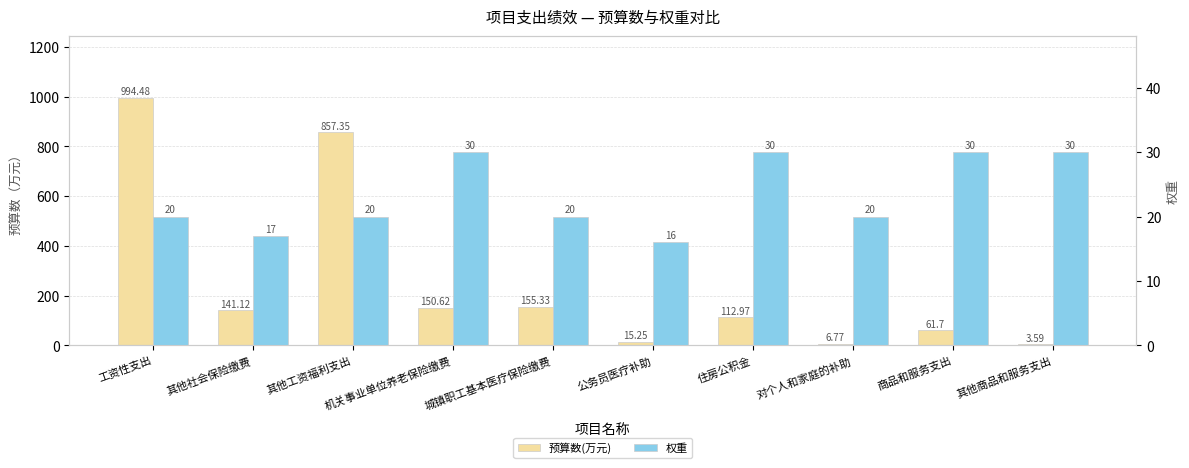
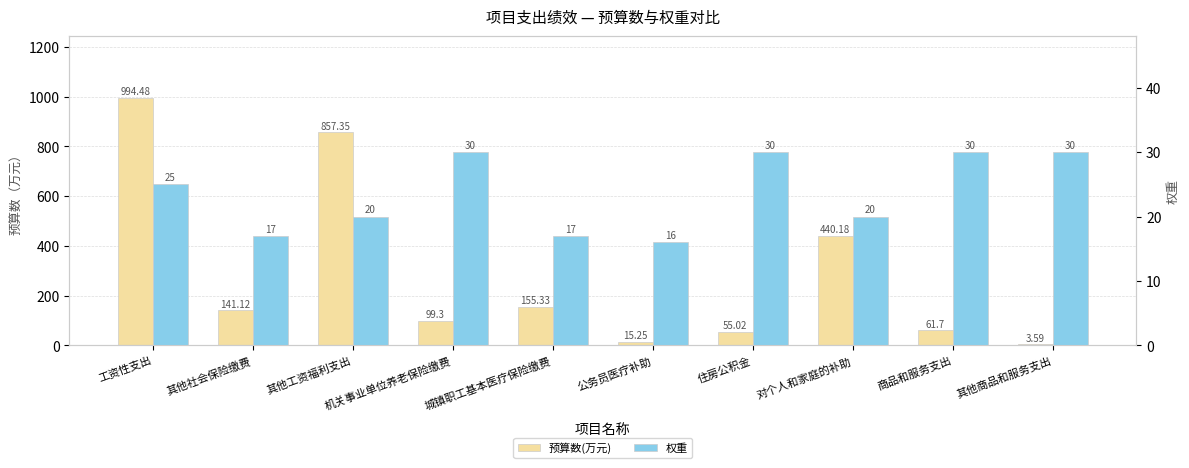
预算数(万元), 机关事业单位养老保险缴费: 150.62 -> 99.3
预算数(万元), 住房公积金: 112.97 -> 55.02
预算数(万元), 对个人和家庭的补助: 6.77 -> 440.18
权重, 工资性支出: 20 -> 25
权重, 城镇职工基本医疗保险缴费: 20 -> 17
